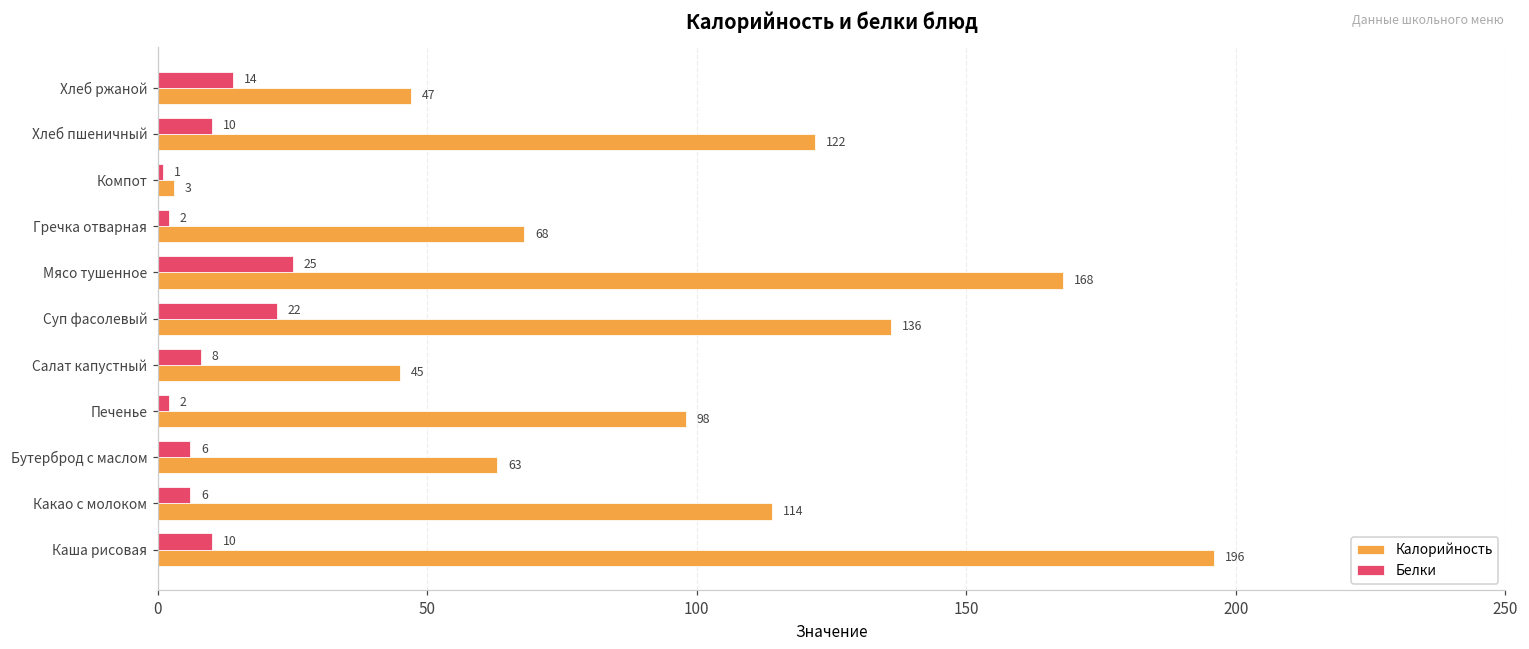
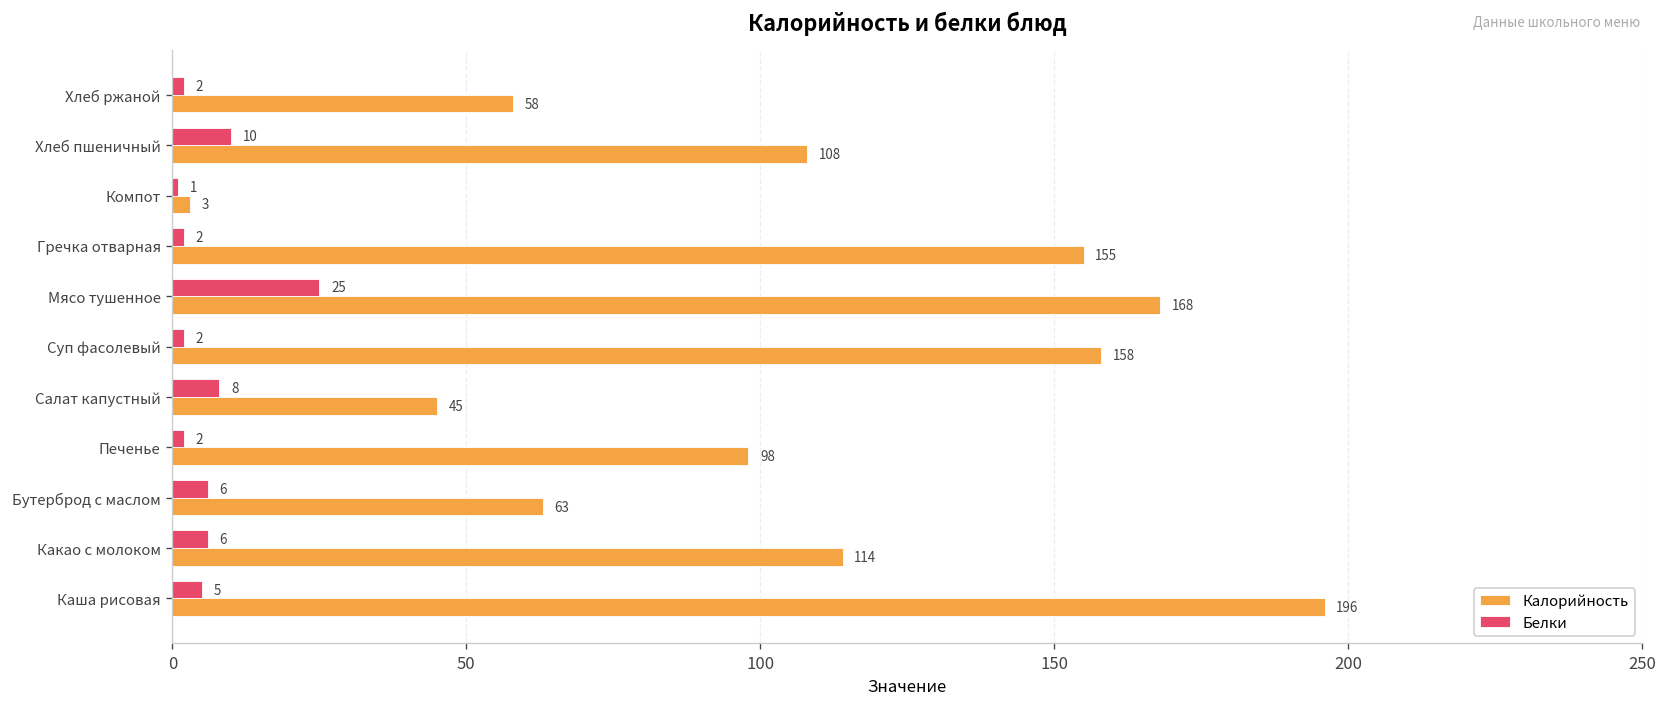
Белки, Хлеб ржаной: 14 -> 2
Калорийность, Хлеб ржаной: 47 -> 58
Калорийность, Хлеб пшеничный: 122 -> 108
Калорийность, Гречка отварная: 68 -> 155
Белки, Суп фасолевый: 22 -> 2
Калорийность, Суп фасолевый: 136 -> 158
Белки, Каша рисовая: 10 -> 5
